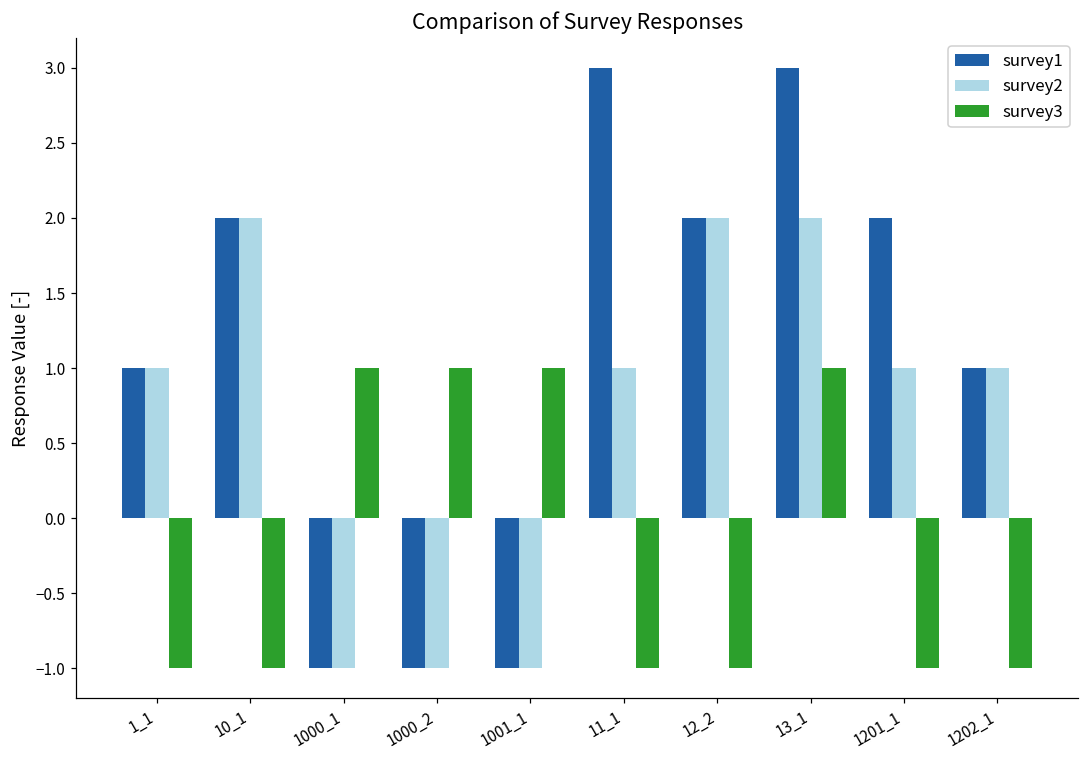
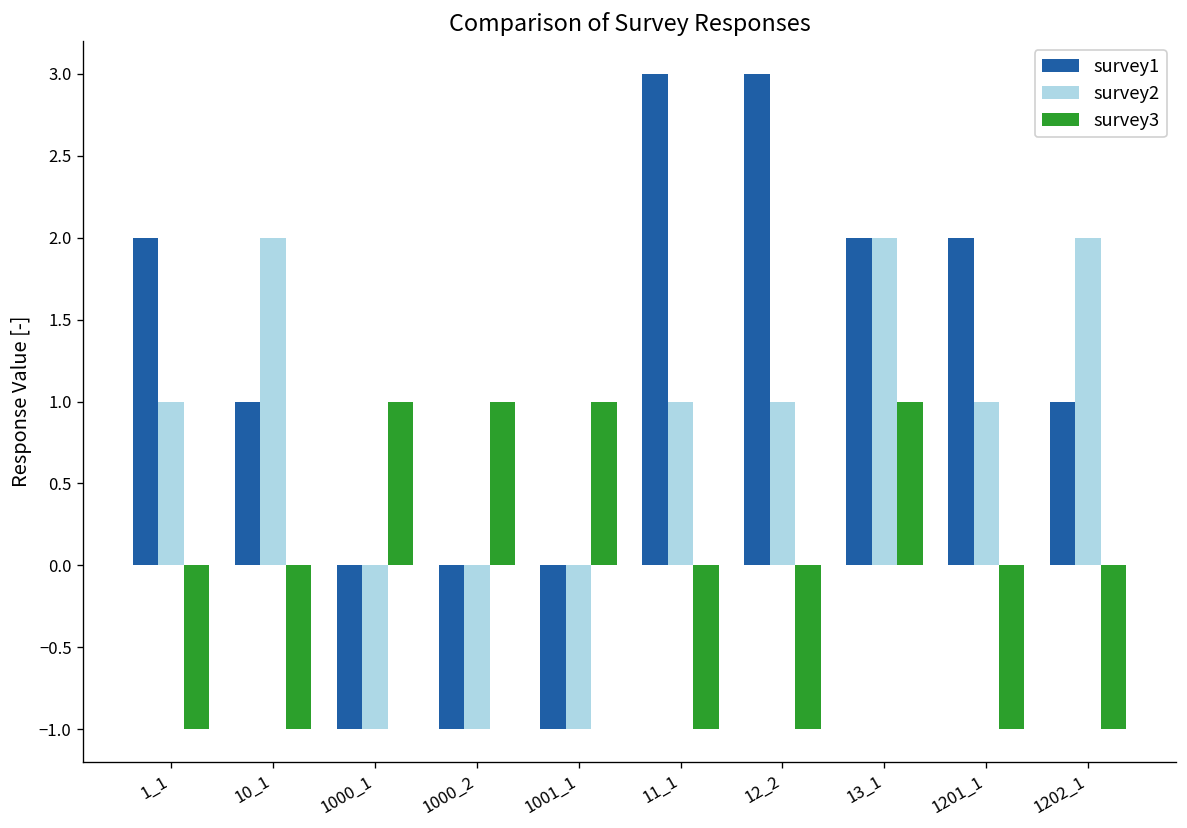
survey1, 1_1: 1 -> 2
survey1, 10_1: 2 -> 1
survey1, 12_2: 2 -> 3
survey2, 12_2: 2 -> 1
survey1, 13_1: 3 -> 2
survey2, 1202_1: 1 -> 2
